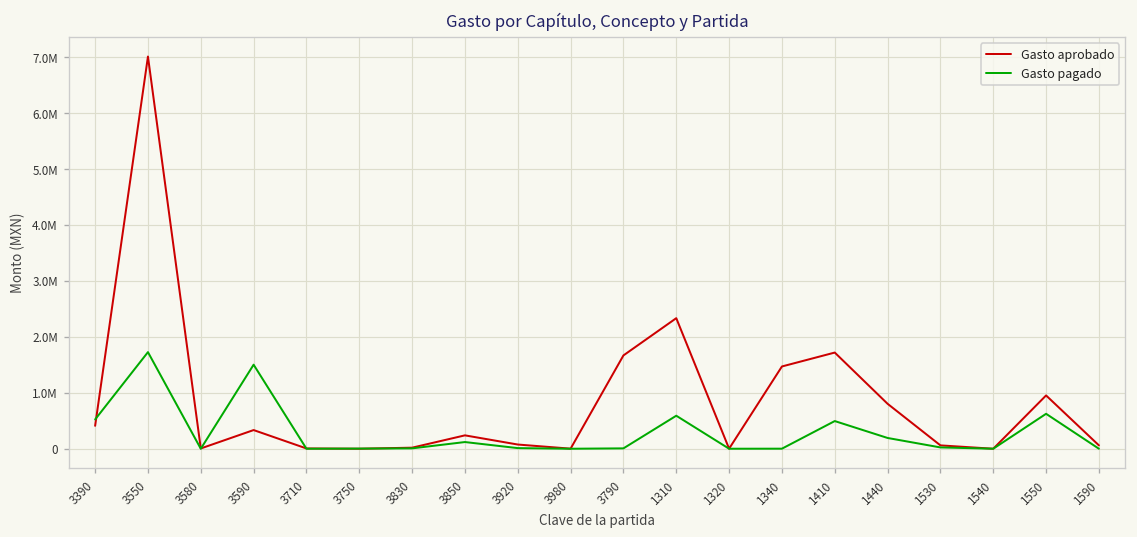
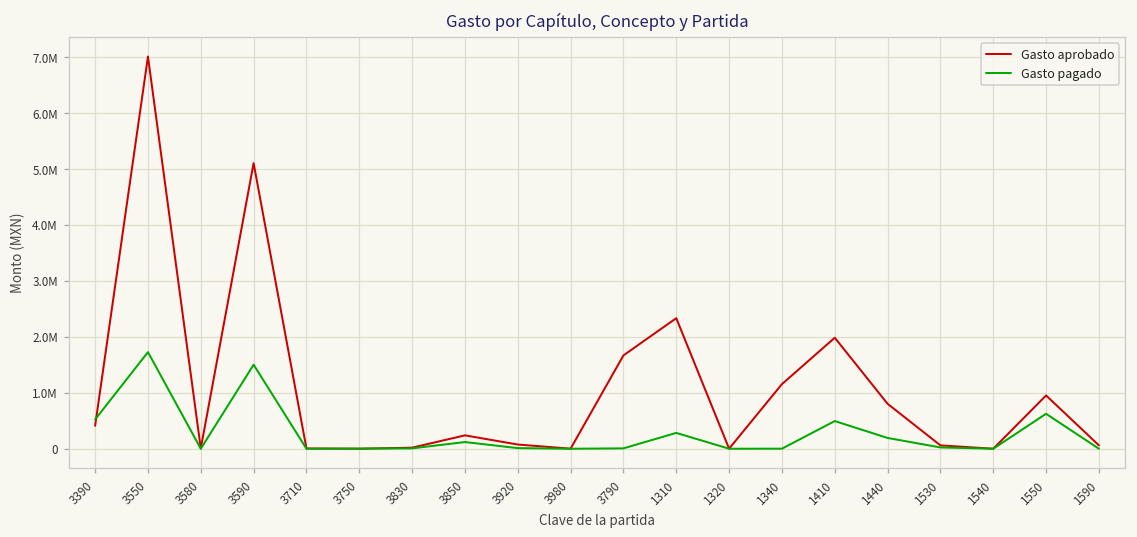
Gasto aprobado, 3590: 300000 -> 5100000
Gasto pagado, 1310: 600000 -> 300000
Gasto aprobado, 1340: 1500000 -> 1200000
Gasto aprobado, 1410: 1700000 -> 2000000
